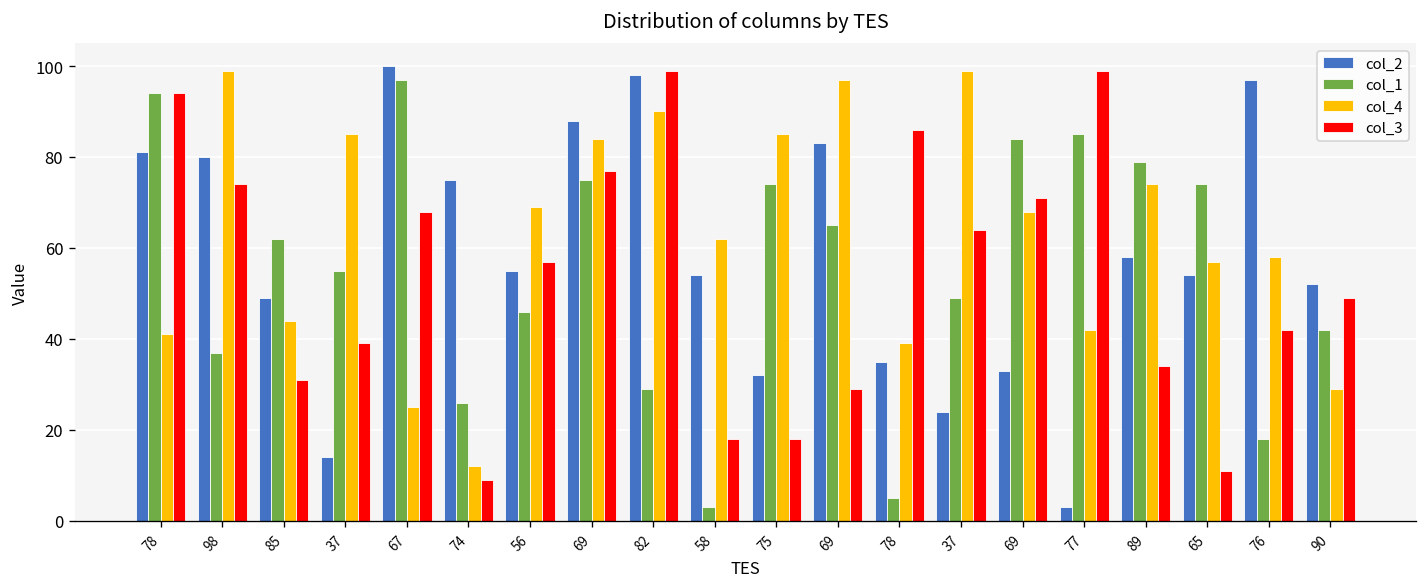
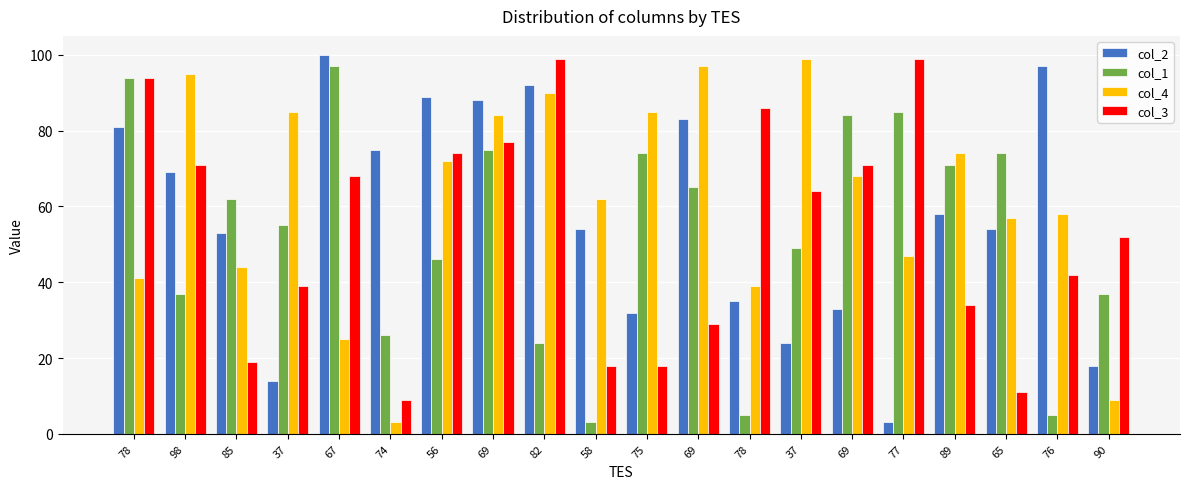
col_2, 98: 80 -> 69
col_4, 98: 99 -> 95
col_3, 98: 74 -> 71
col_2, 85: 49 -> 53
col_3, 85: 31 -> 19
col_4, 74: 12 -> 3
col_2, 56: 55 -> 89
col_4, 56: 69 -> 72
col_3, 56: 57 -> 74
col_2, 82: 98 -> 92
col_1, 82: 29 -> 24
col_4, 77: 42 -> 47
col_1, 89: 79 -> 71
col_1, 76: 18 -> 5
col_2, 90: 52 -> 18
col_1, 90: 42 -> 37
col_4, 90: 29 -> 9
col_3, 90: 49 -> 52
